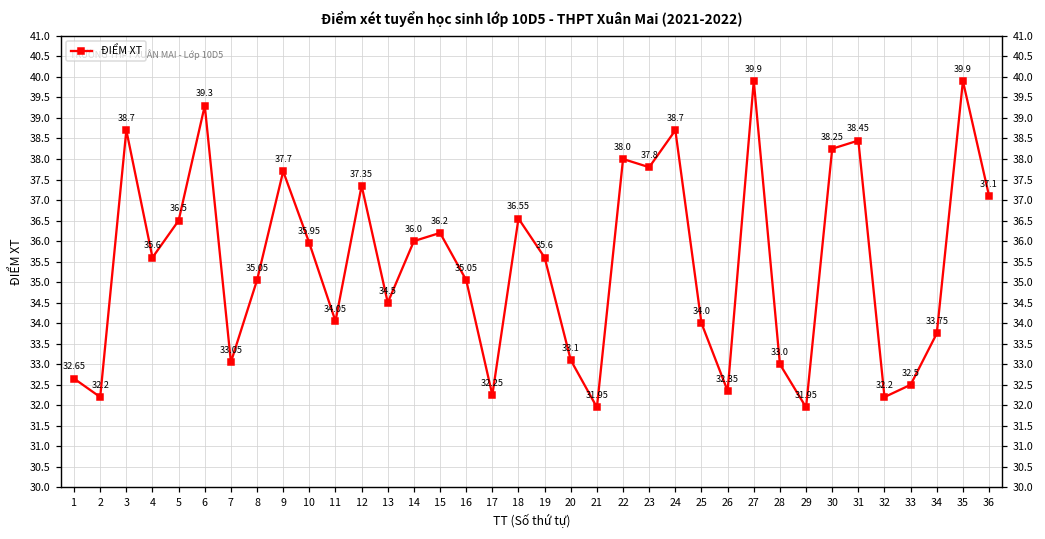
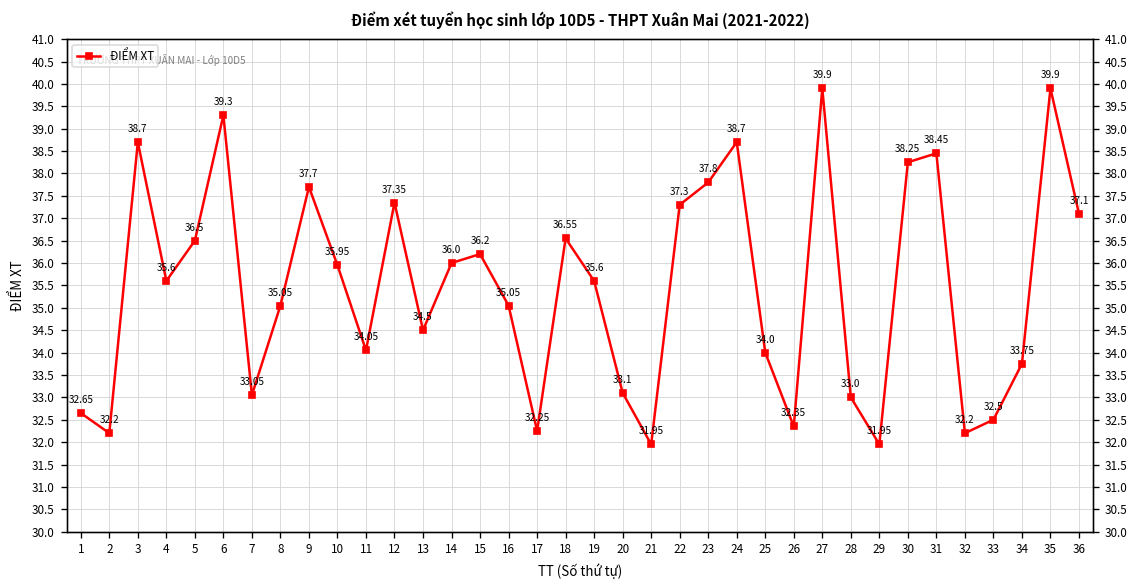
22: 38.0 -> 37.3
